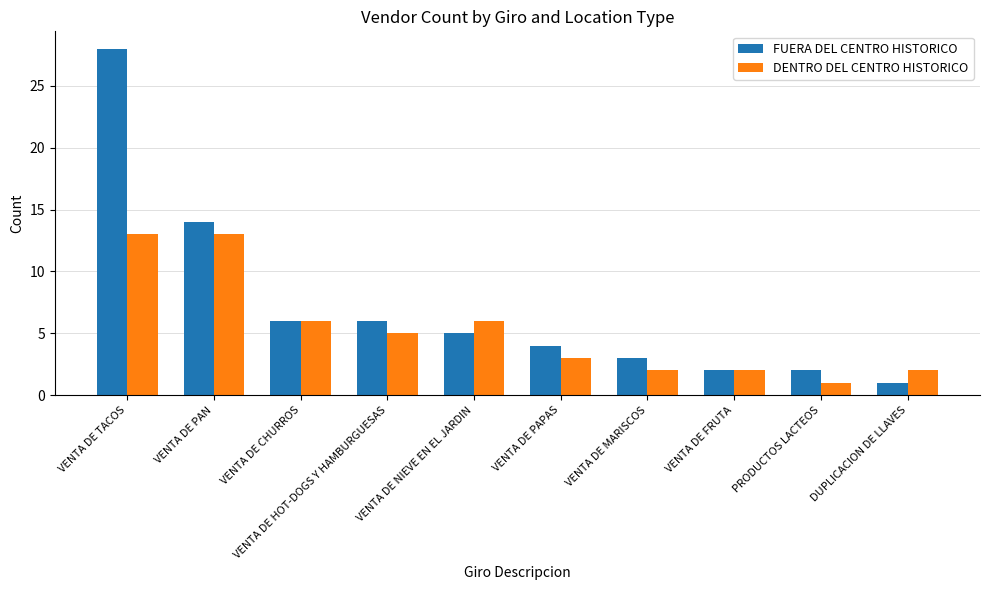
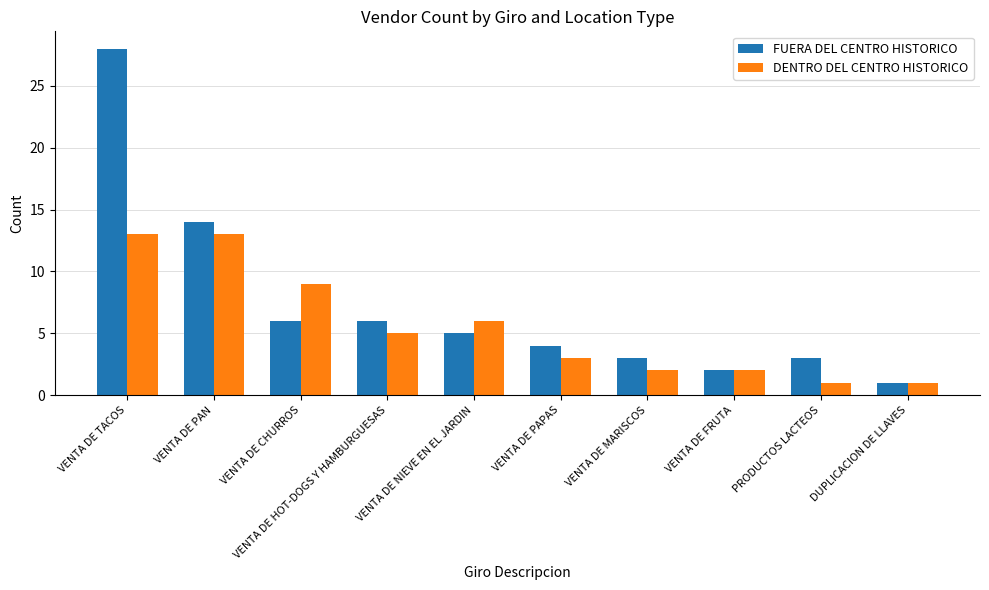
DENTRO DEL CENTRO HISTORICO, VENTA DE CHURROS: 6 -> 9
FUERA DEL CENTRO HISTORICO, PRODUCTOS LACTEOS: 2 -> 3
DENTRO DEL CENTRO HISTORICO, DUPLICACION DE LLAVES: 2 -> 1
